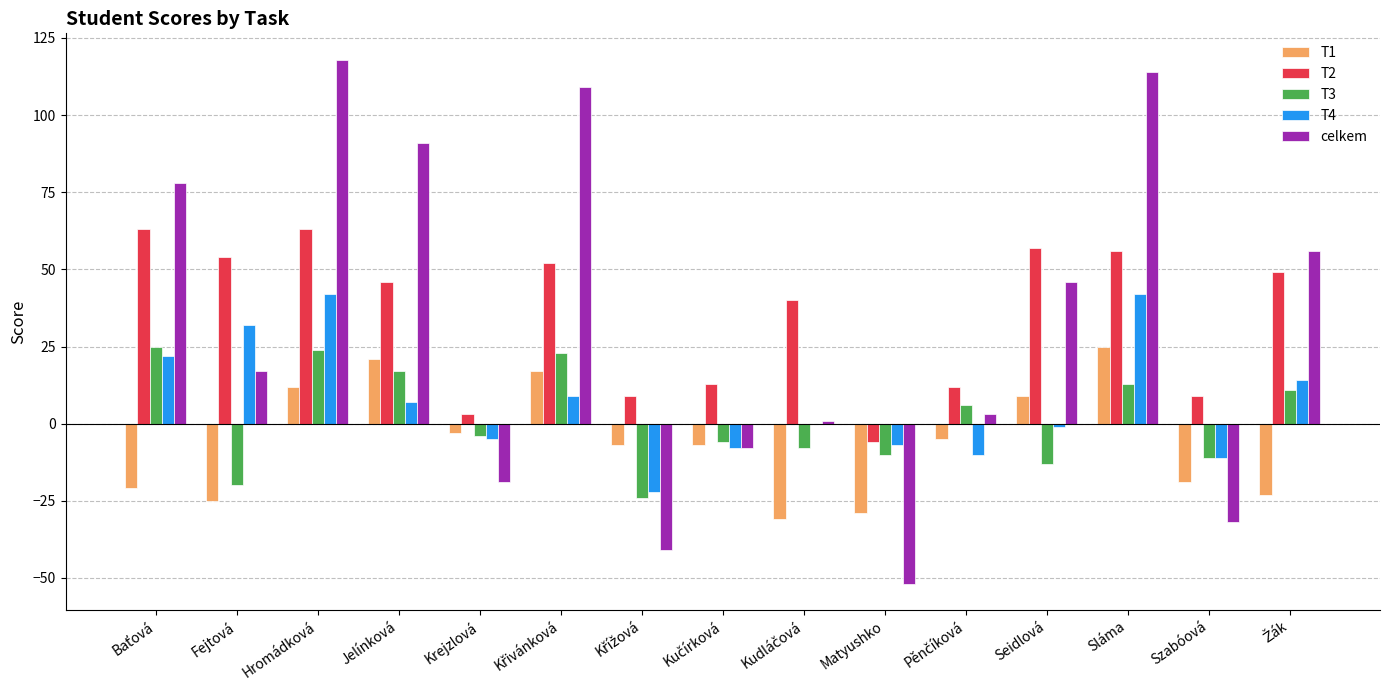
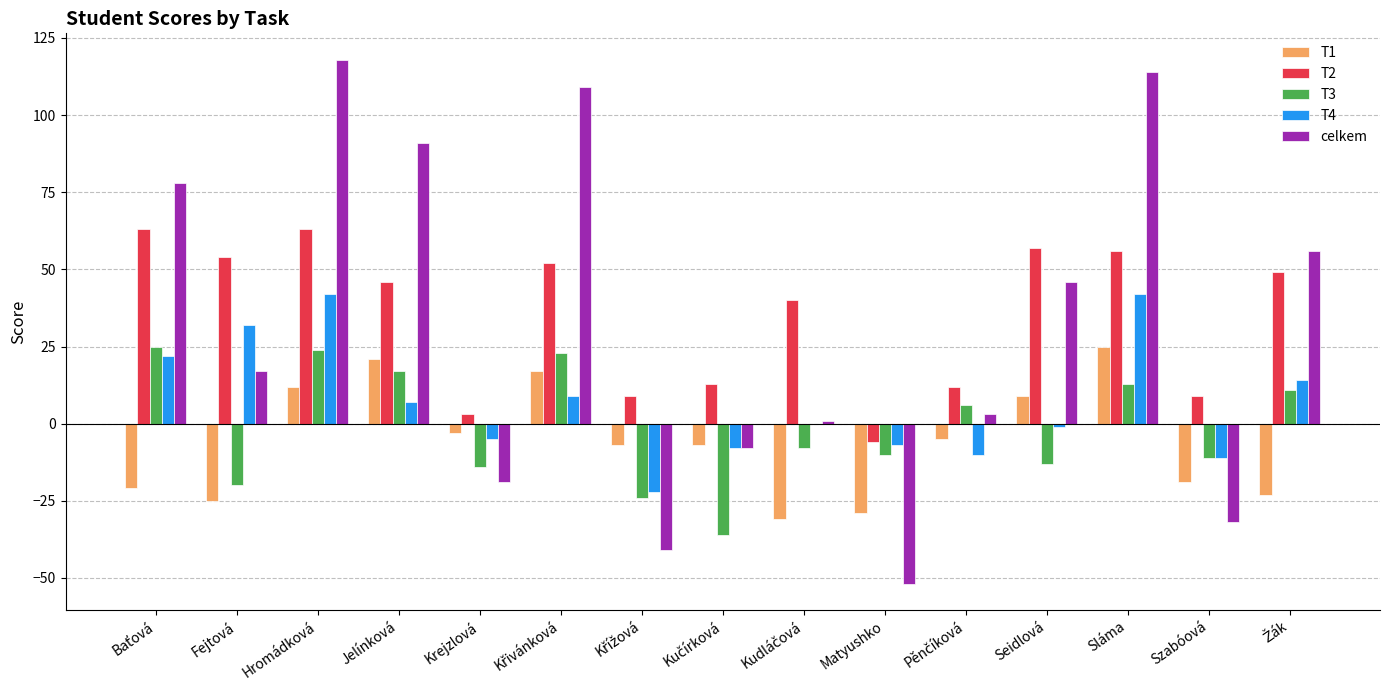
T3, Krejzlová: -4 -> -14
T3, Kučírková: -6 -> -36
